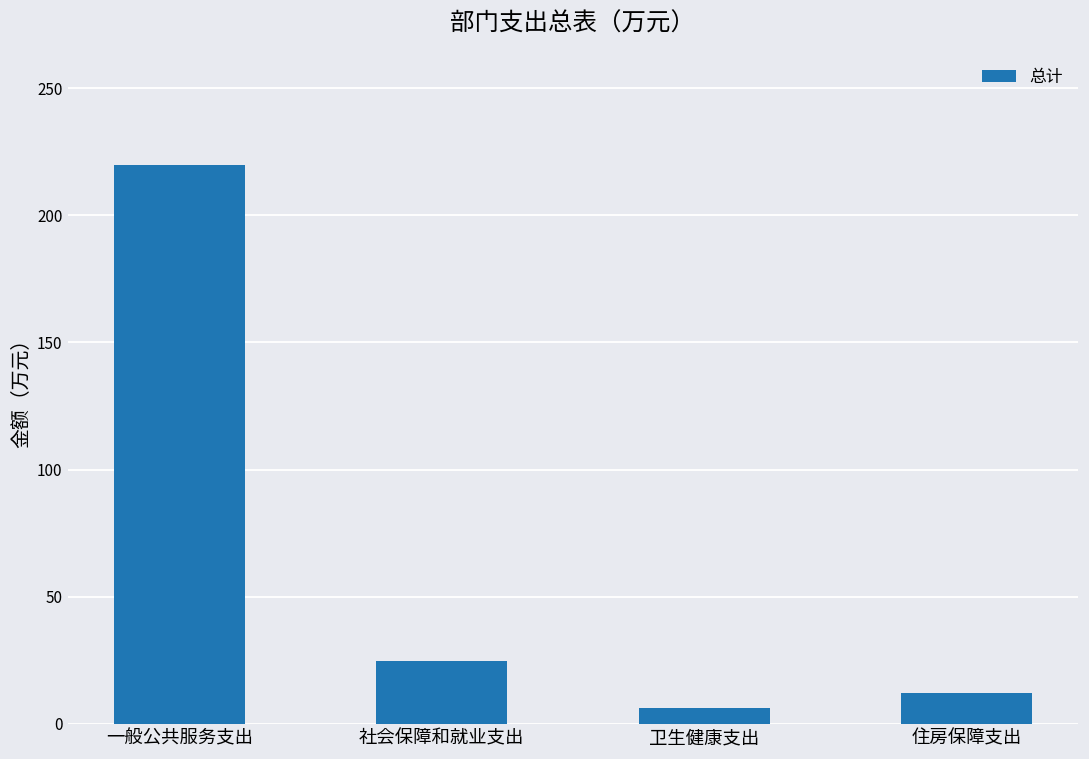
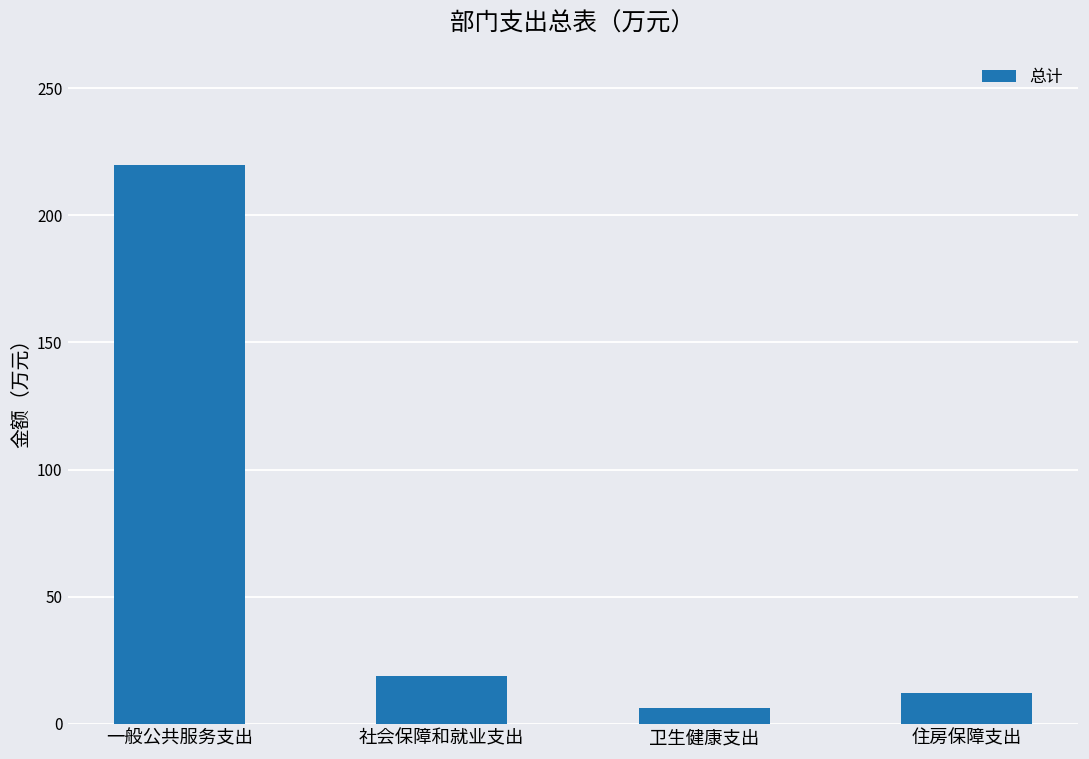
社会保障和就业支出: 25 -> 19
